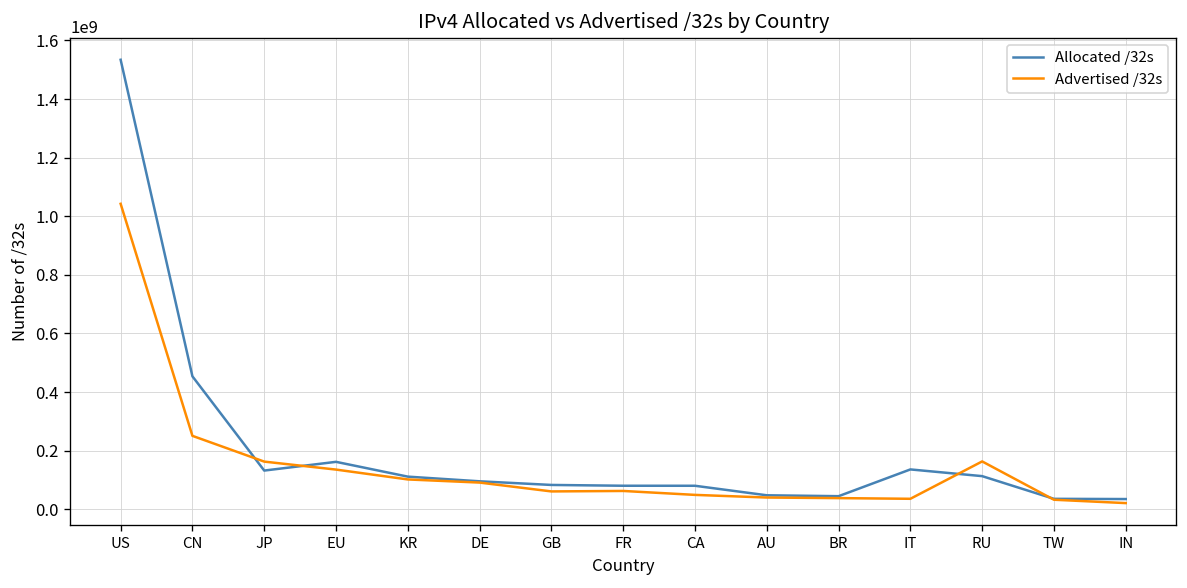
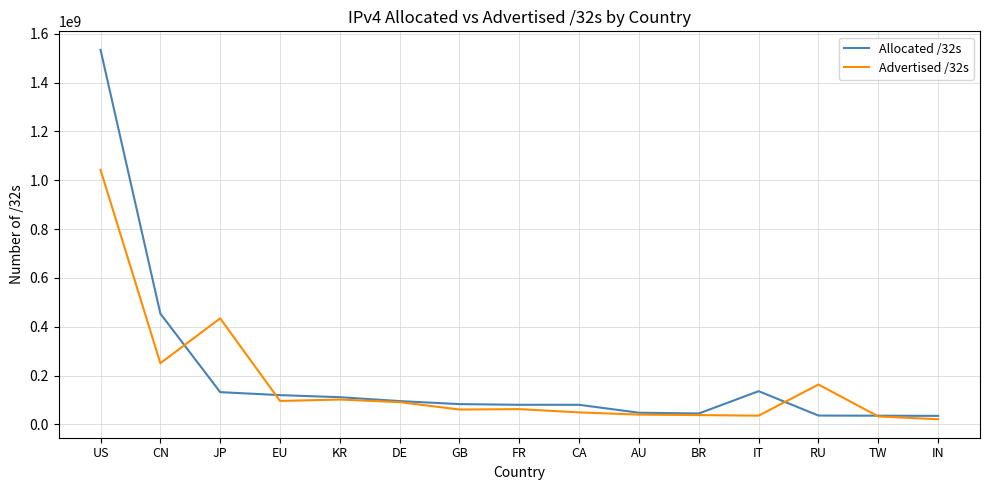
Advertised /32s, JP: 160000000 -> 430000000
Allocated /32s, EU: 160000000 -> 120000000
Advertised /32s, EU: 140000000 -> 100000000
Allocated /32s, RU: 110000000 -> 40000000
